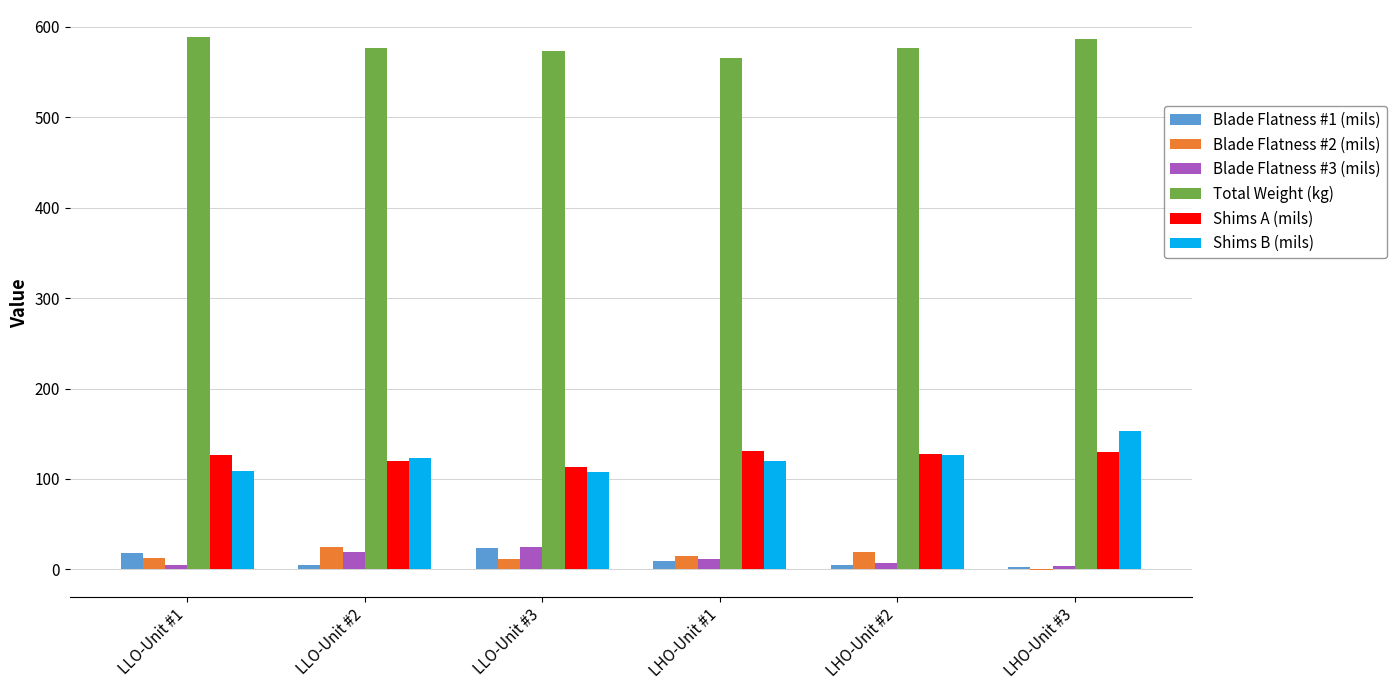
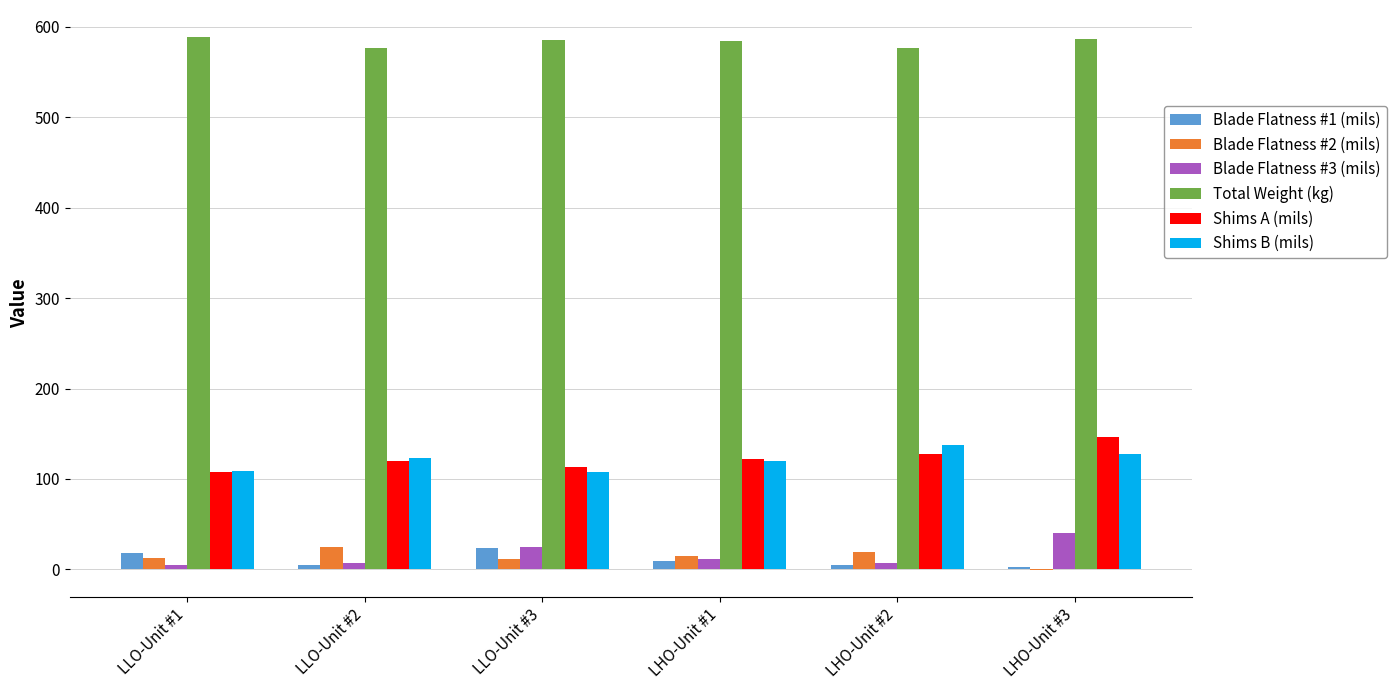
Shims A (mils), LLO-Unit #1: 130 -> 110
Blade Flatness #3 (mils), LLO-Unit #2: 20 -> 10
Total Weight (kg), LLO-Unit #3: 570 -> 590
Total Weight (kg), LHO-Unit #1: 570 -> 580
Shims A (mils), LHO-Unit #1: 130 -> 120
Shims B (mils), LHO-Unit #2: 130 -> 140
Blade Flatness #3 (mils), LHO-Unit #3: 0 -> 40
Shims A (mils), LHO-Unit #3: 130 -> 150
Shims B (mils), LHO-Unit #3: 150 -> 130
